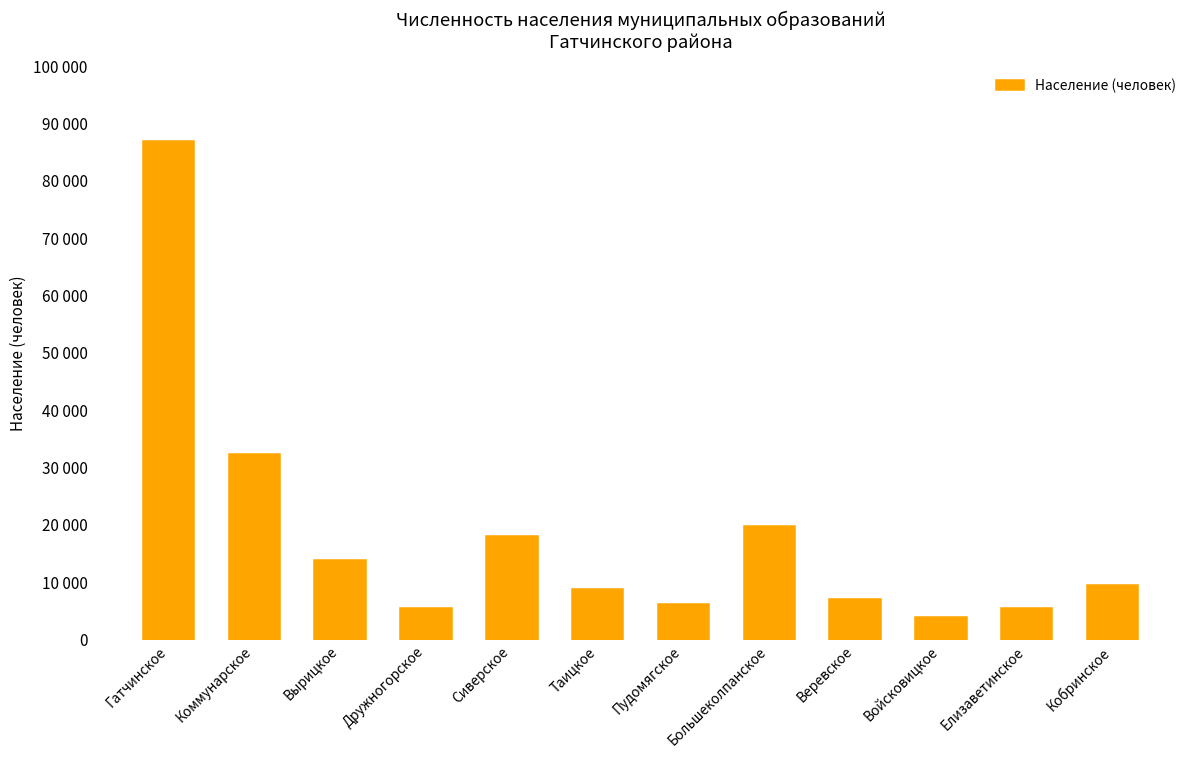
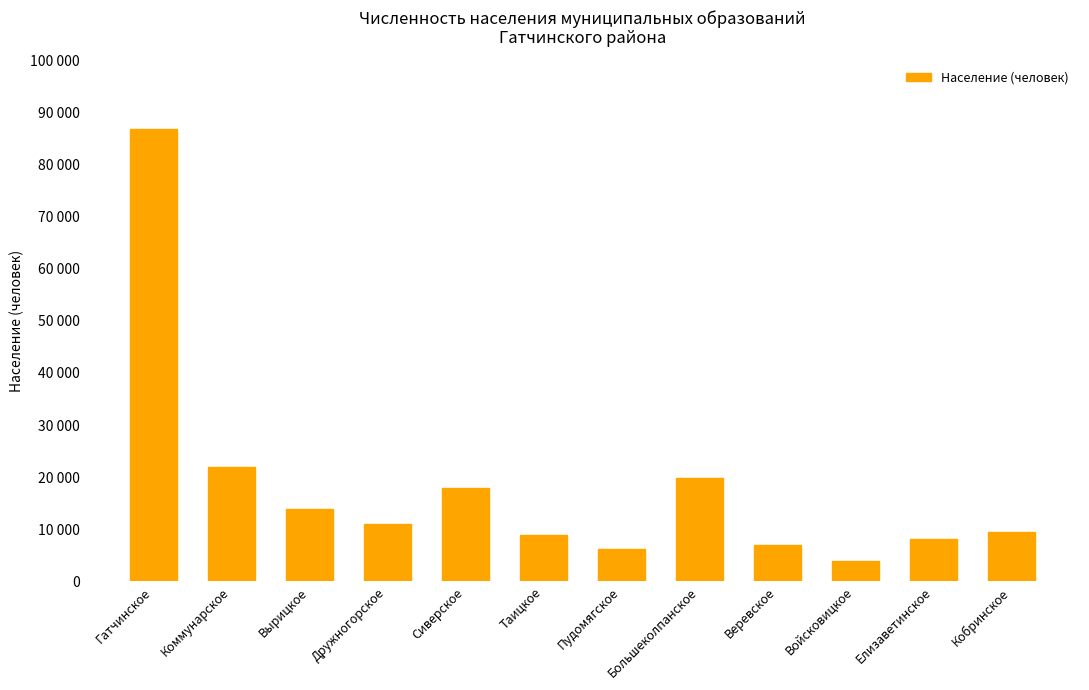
Коммунарское: 32000 -> 22000
Дружногорское: 6000 -> 11000
Елизаветинское: 6000 -> 8000
